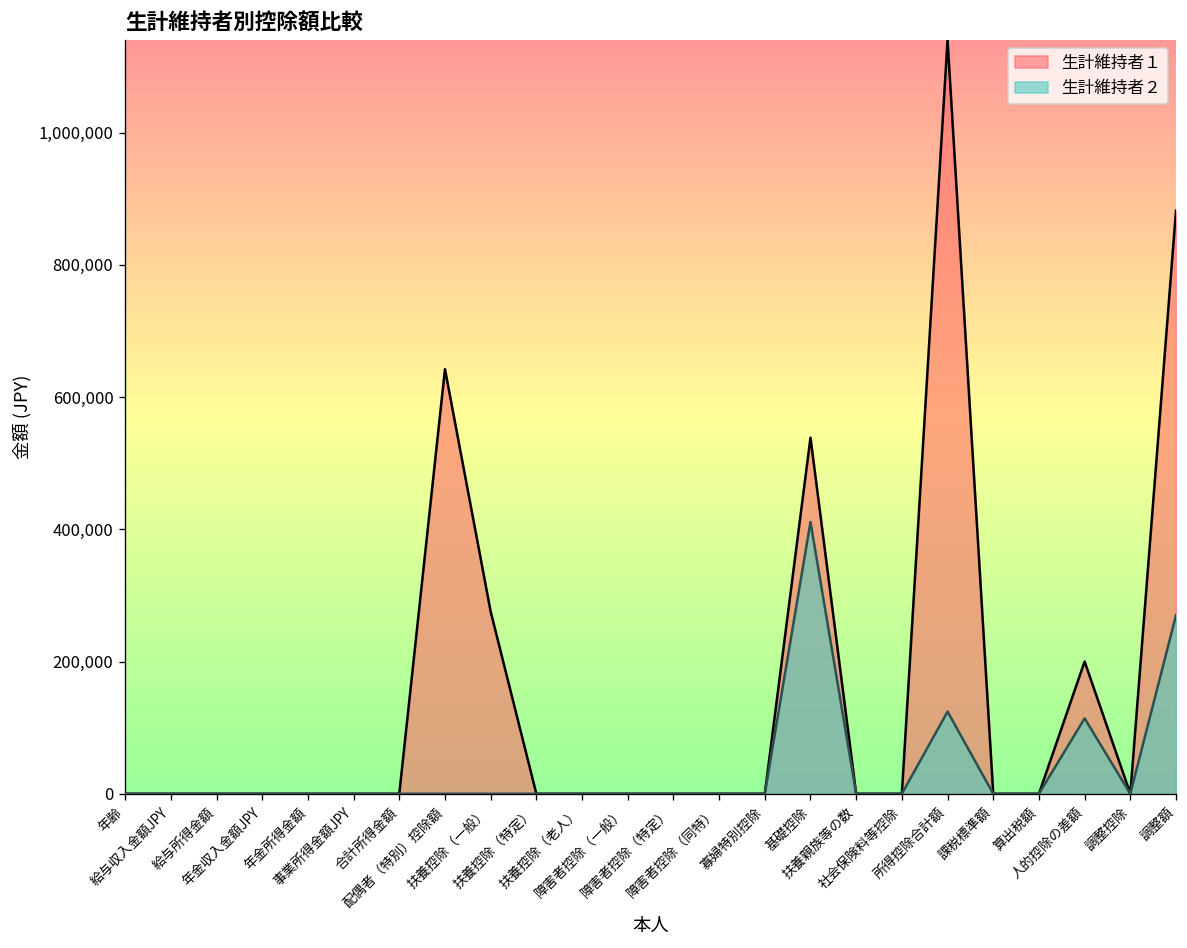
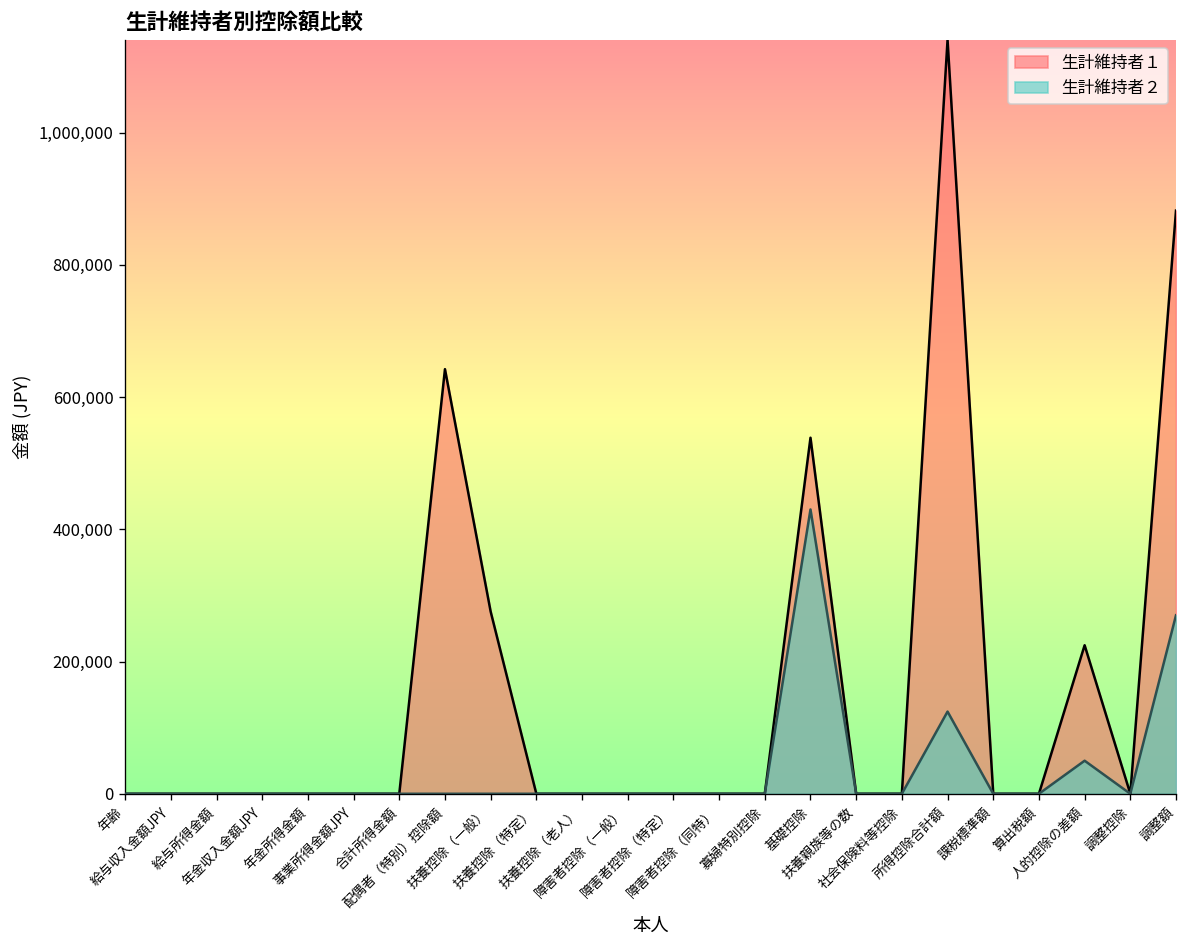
生計維持者２, 基礎控除: 410,000 -> 430,000
生計維持者１, 人的控除の差額: 200,000 -> 220,000
生計維持者２, 人的控除の差額: 110,000 -> 50,000
